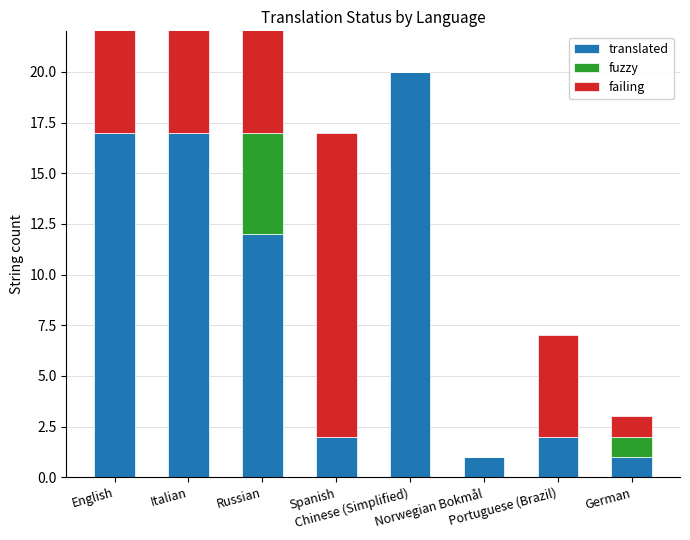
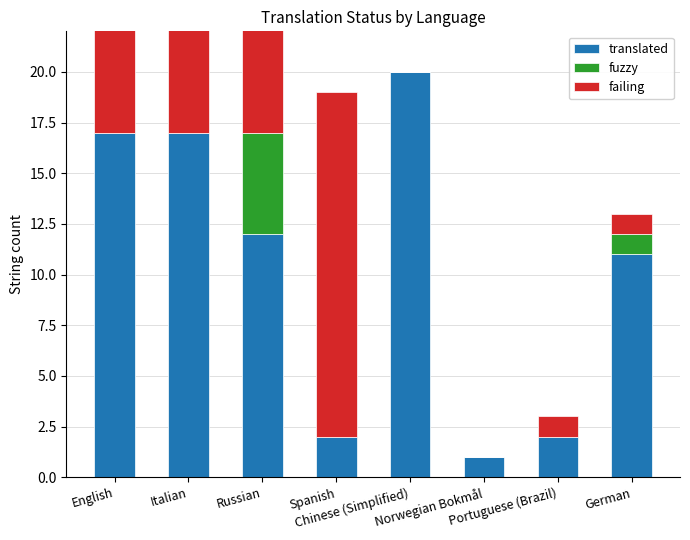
failing, Spanish: 15 -> 17
failing, Portuguese (Brazil): 5 -> 1
translated, German: 1 -> 11
